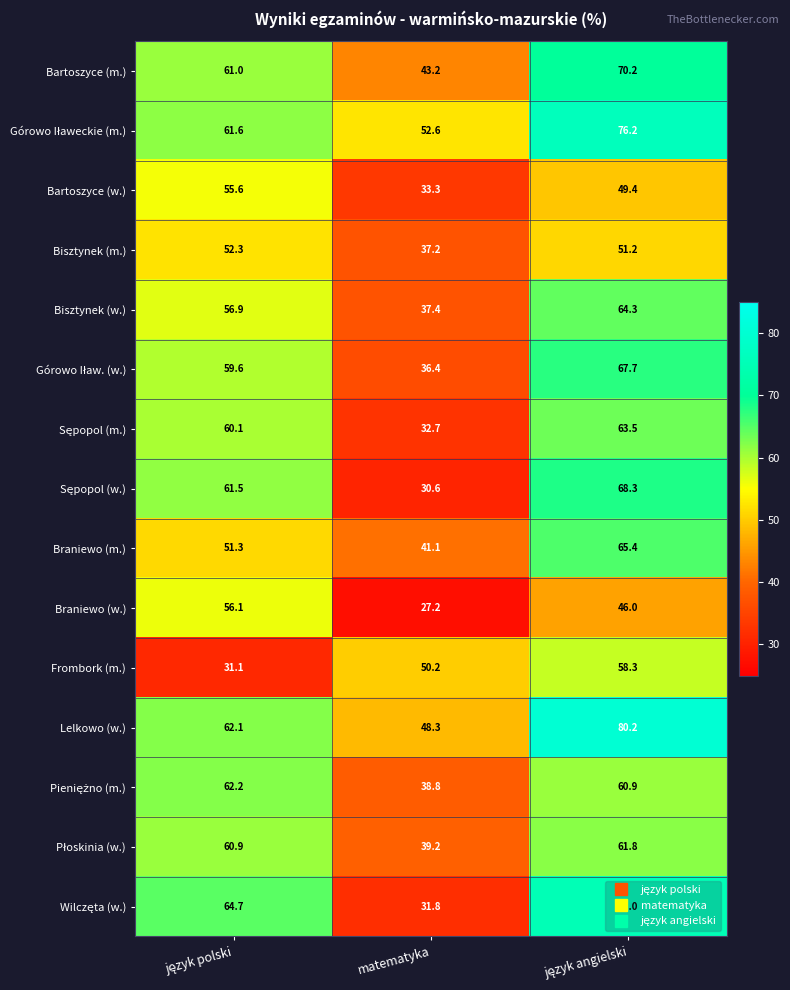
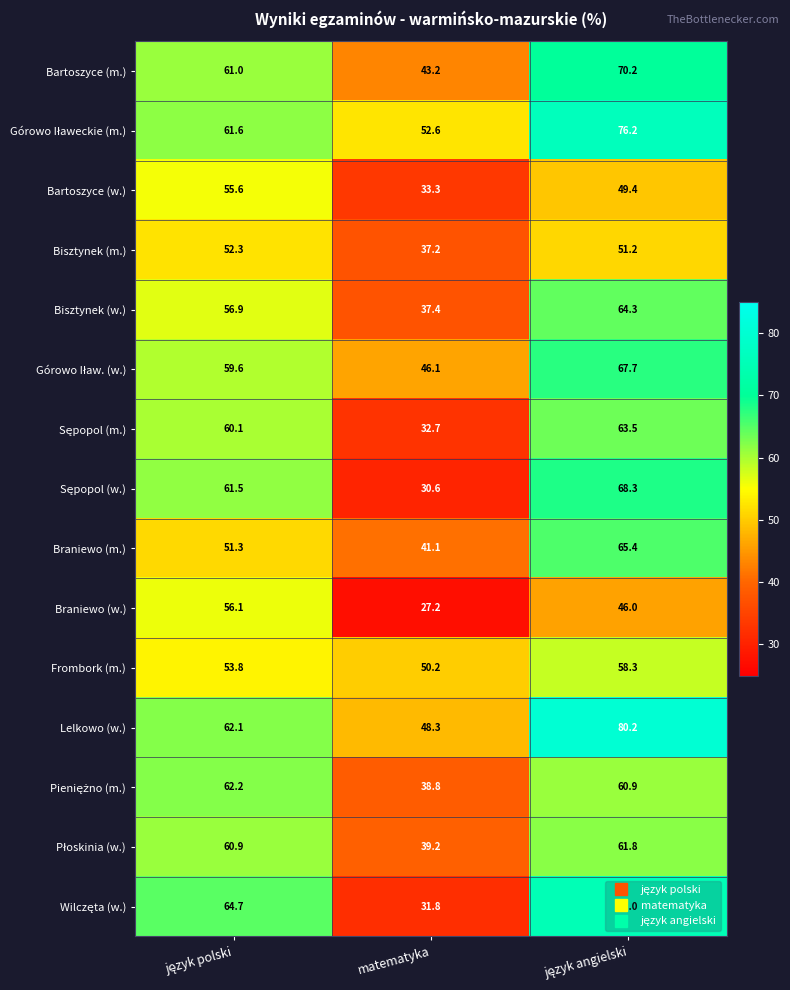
Górowo Iław. (w.), matematyka: 36.4 -> 46.1
Frombork (m.), język polski: 31.1 -> 53.8
